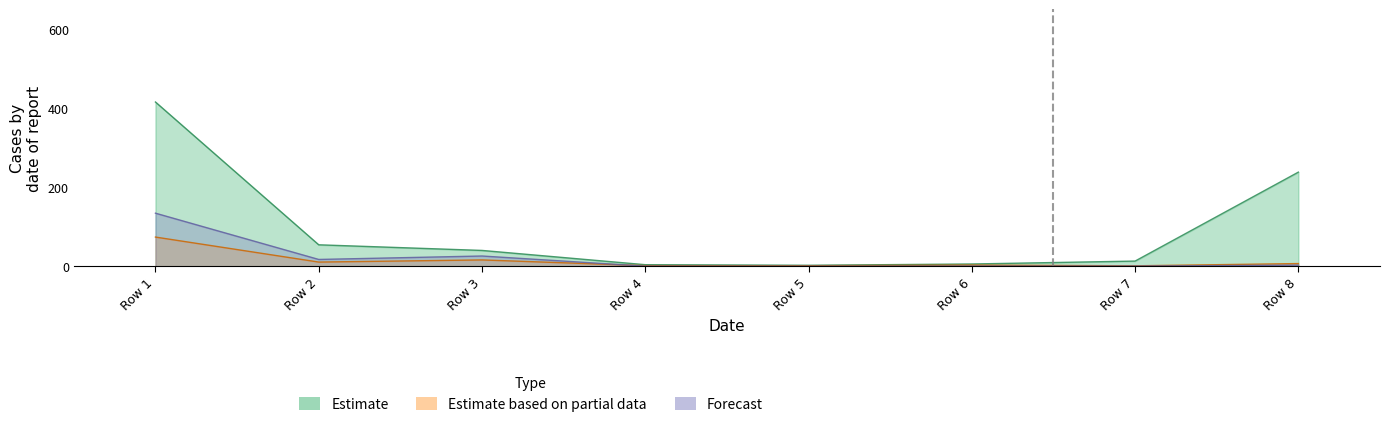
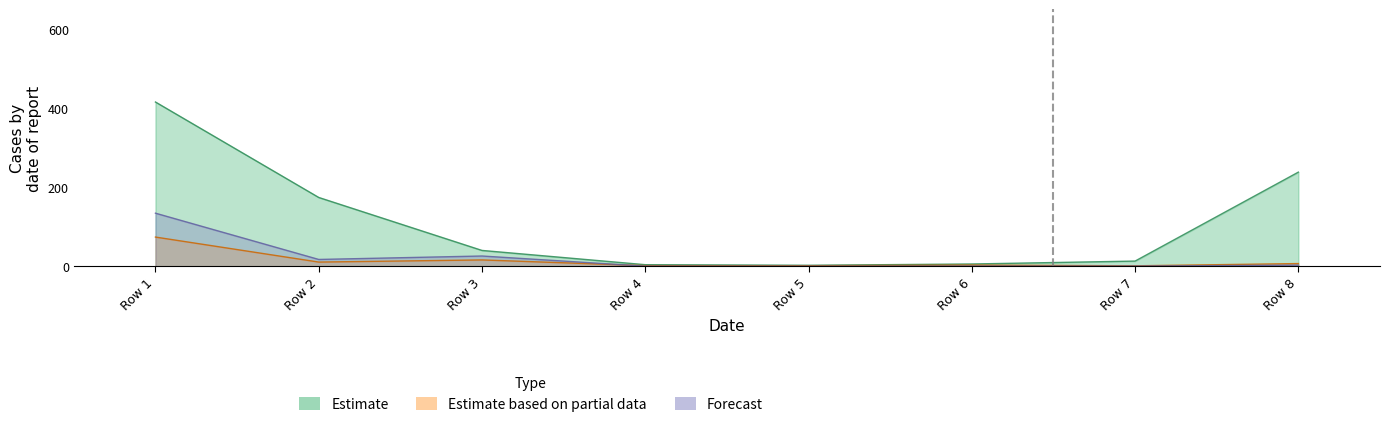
Estimate, Row 2: 50 -> 170
